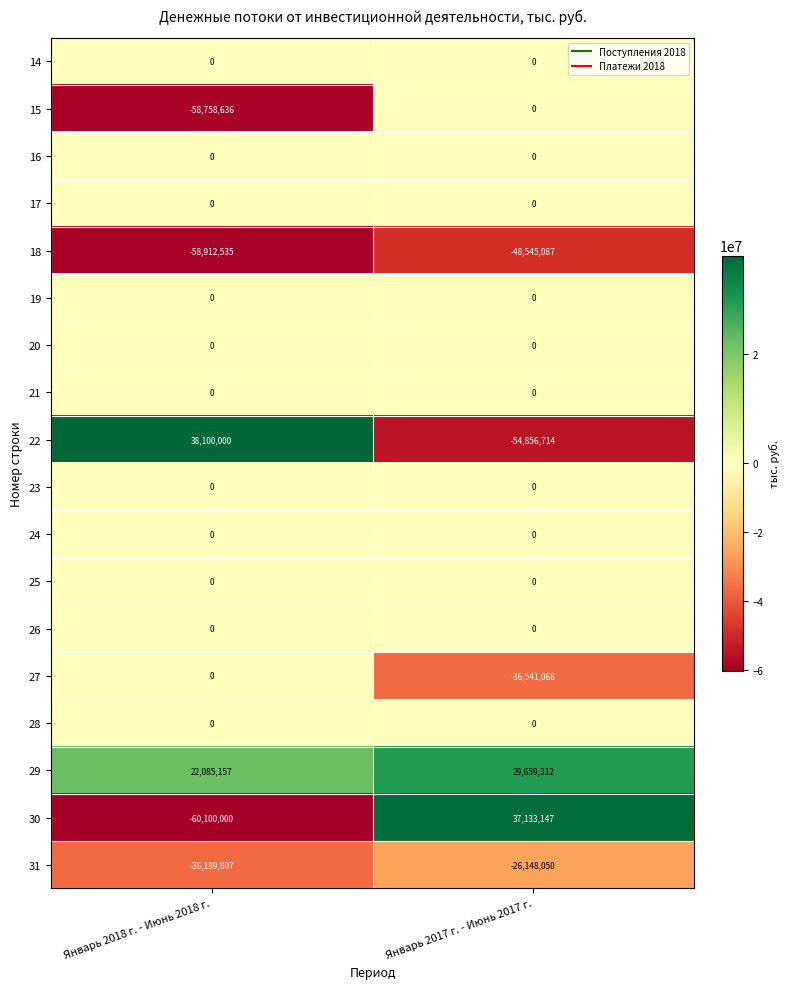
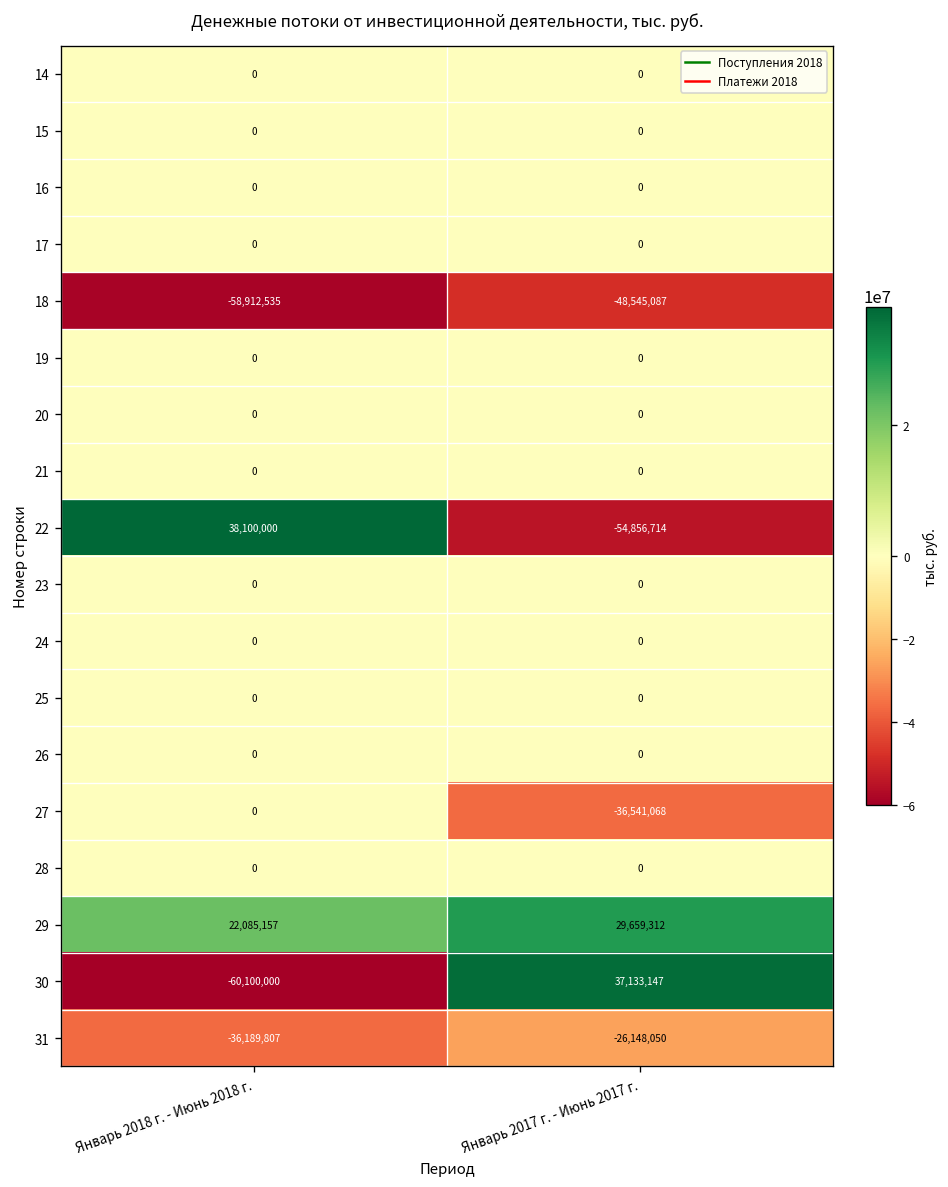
15, Январь 2018 г. - Июнь 2018 г.: -58,758,636 -> 0
